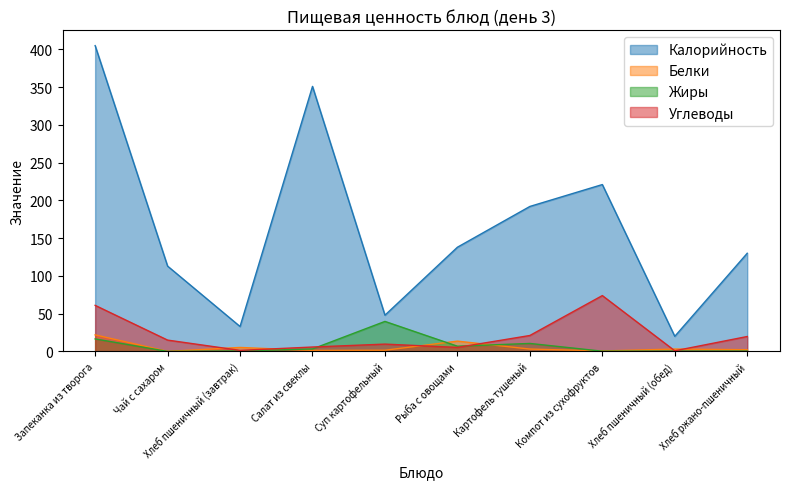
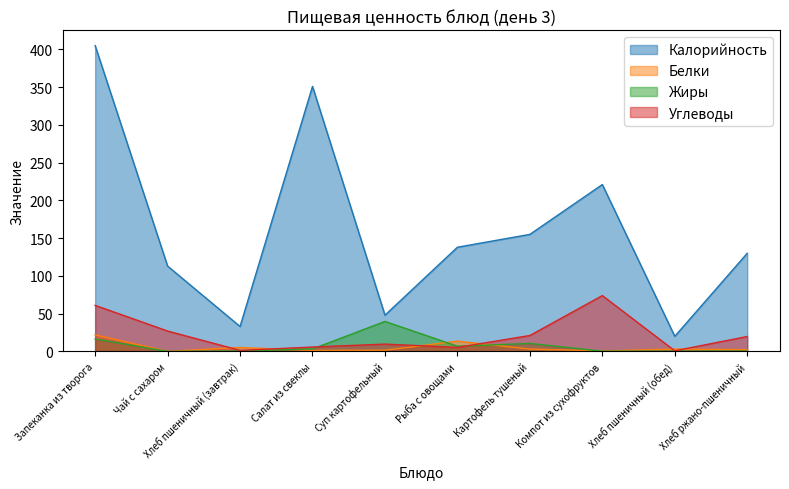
Углеводы, Чай с сахаром: 20 -> 30
Калорийность, Картофель тушеный: 190 -> 160
